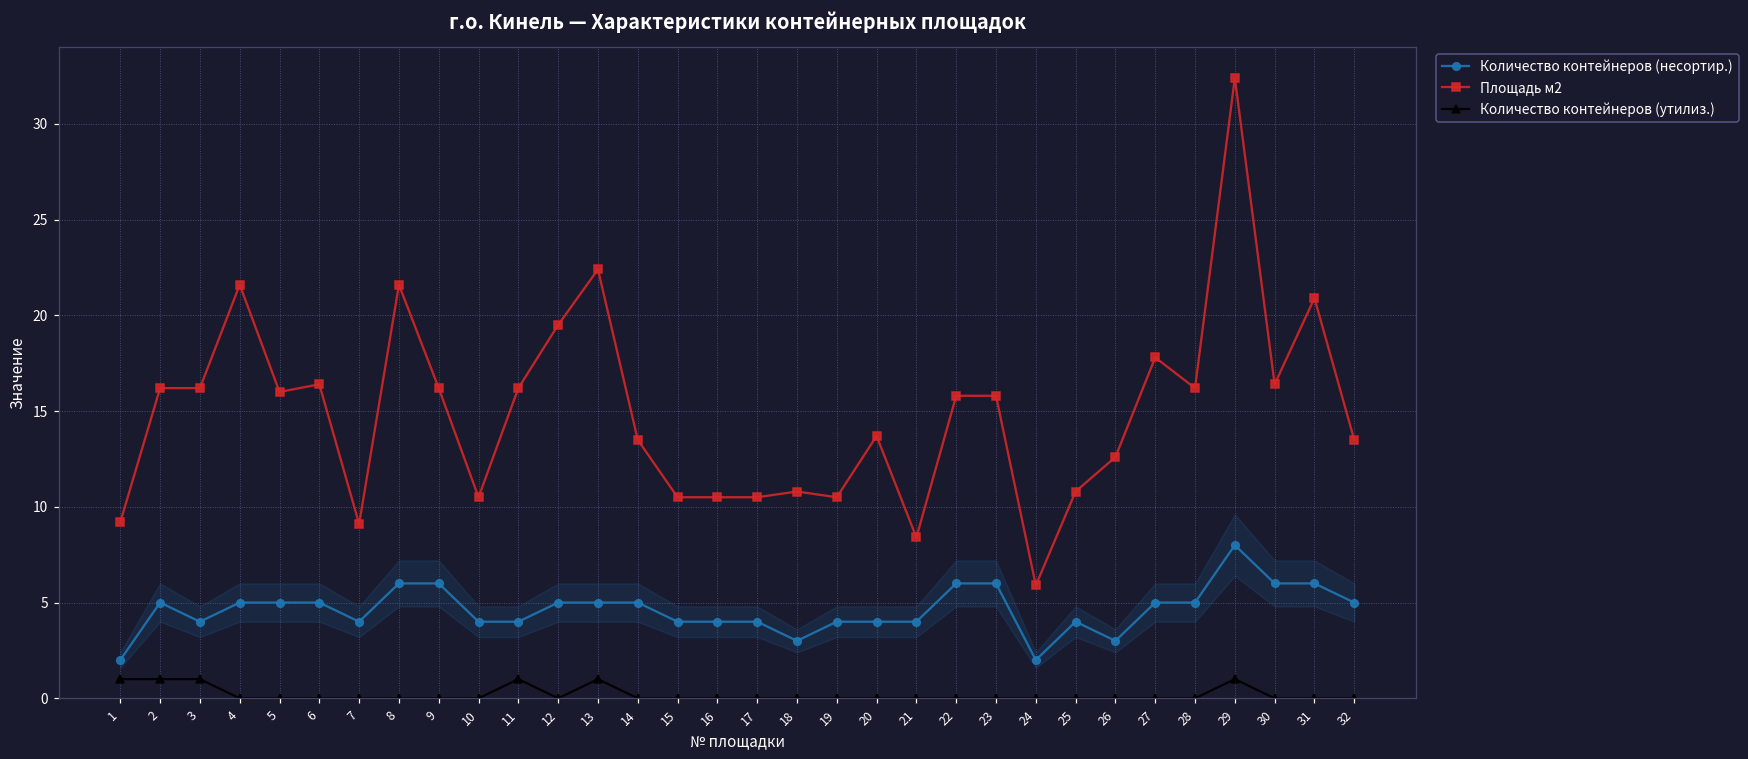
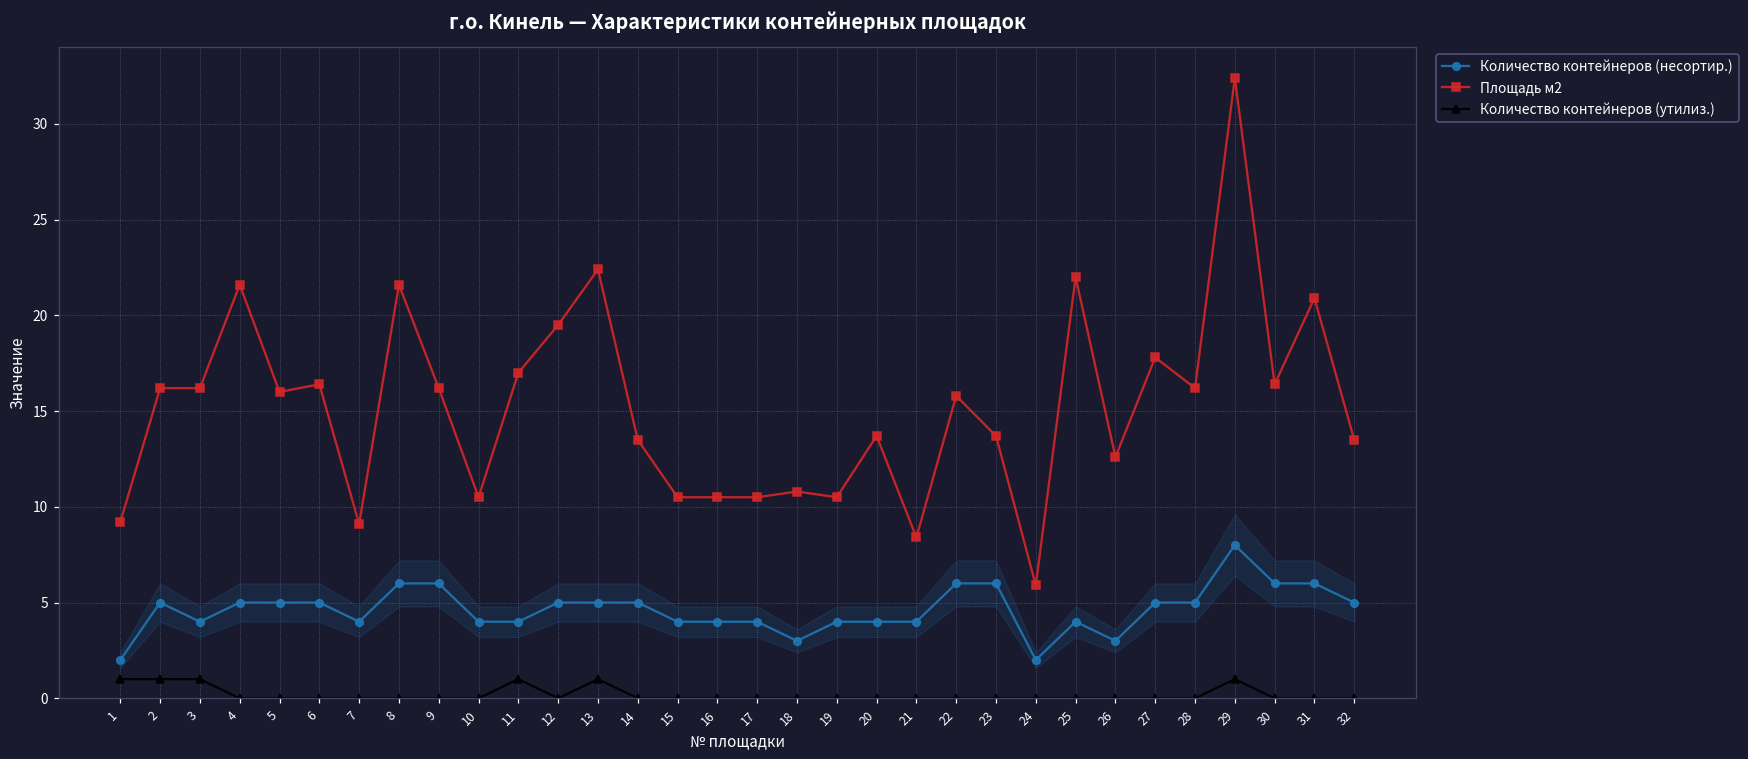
Площадь м2, 11: 16.2 -> 17.0
Площадь м2, 23: 15.8 -> 13.7
Площадь м2, 25: 10.8 -> 22.0
